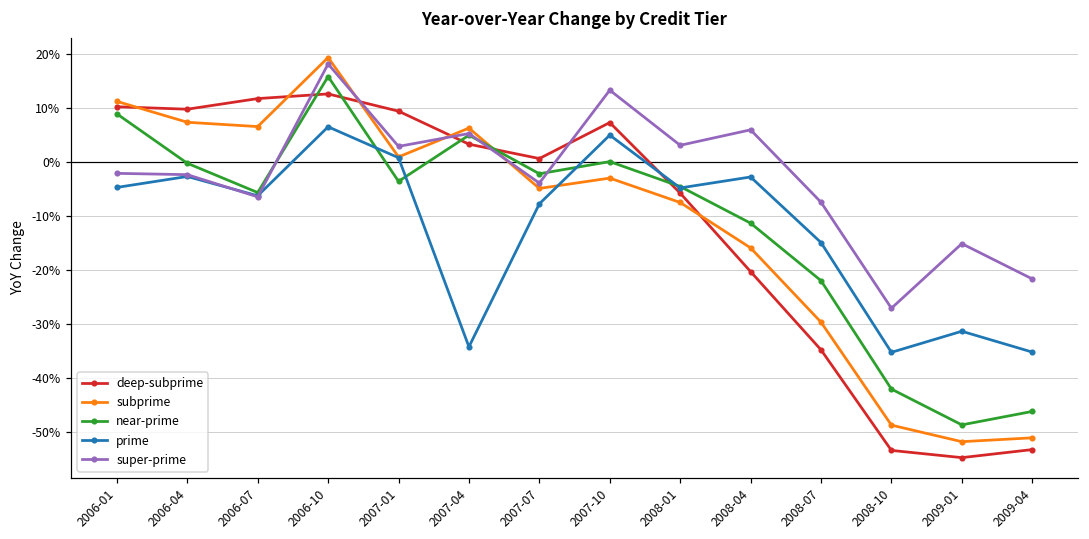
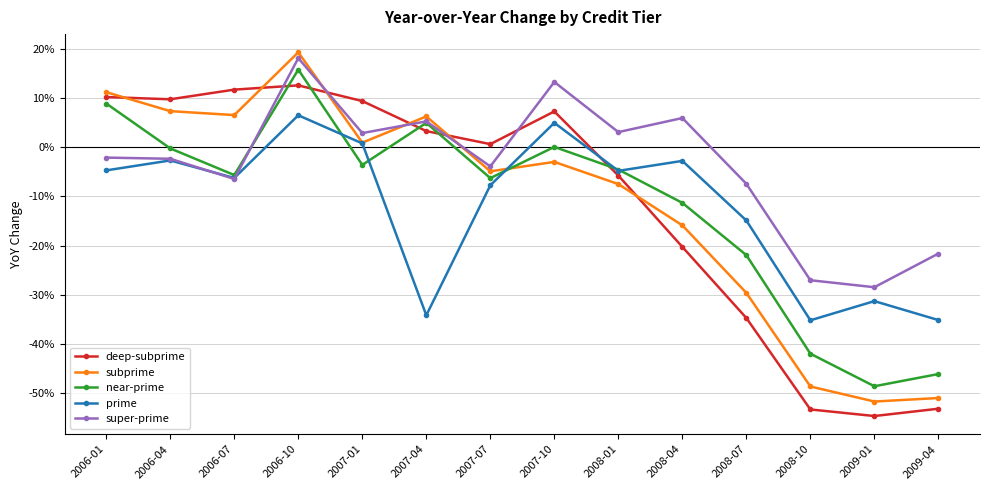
near-prime, 2007-07: -2% -> -6%
super-prime, 2009-01: -15% -> -28%
